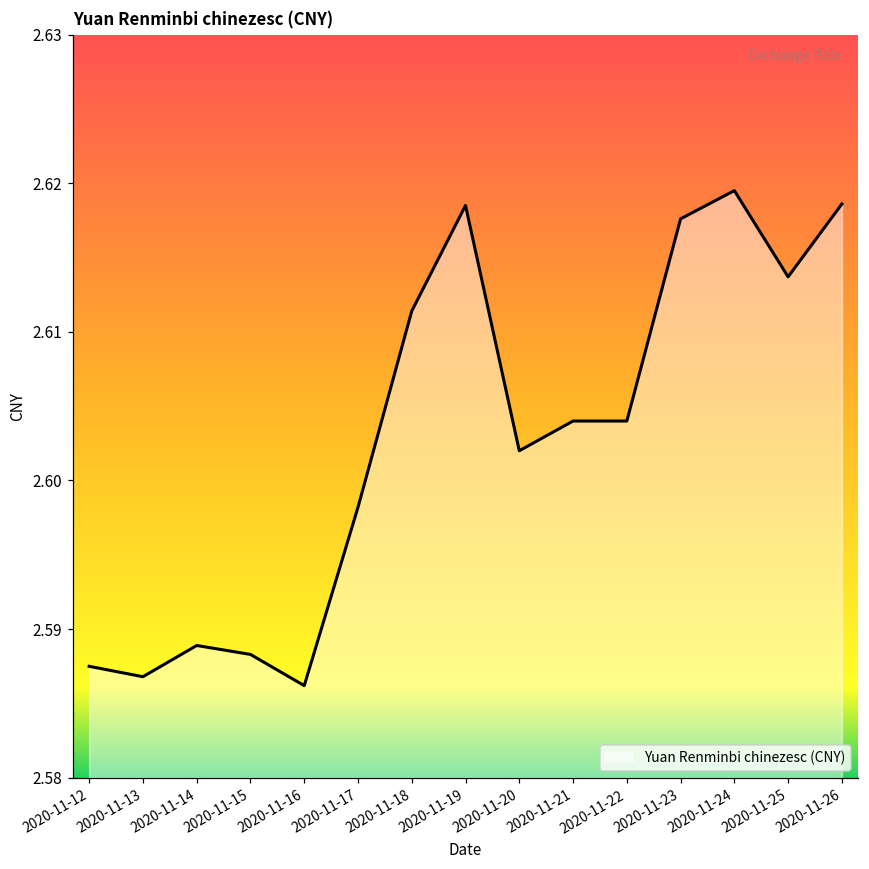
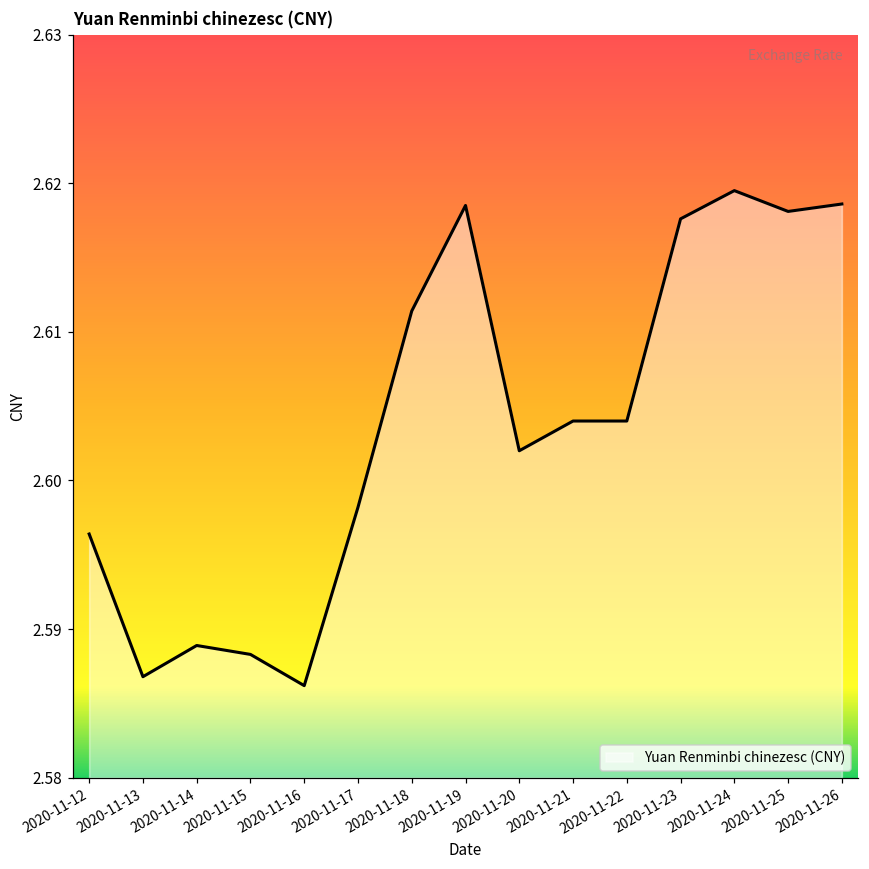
2020-11-12: 2.5875 -> 2.5964
2020-11-25: 2.6137 -> 2.6181
